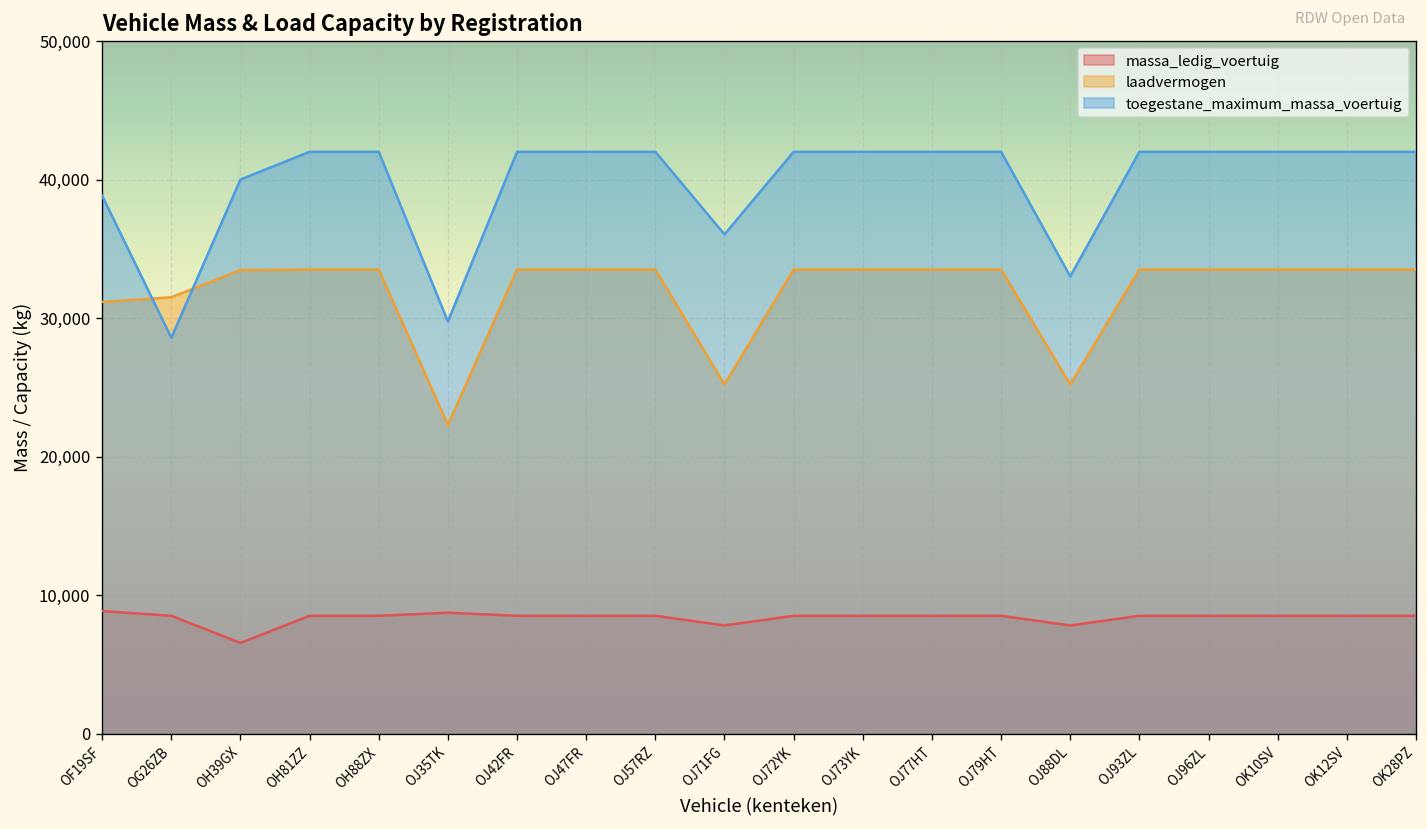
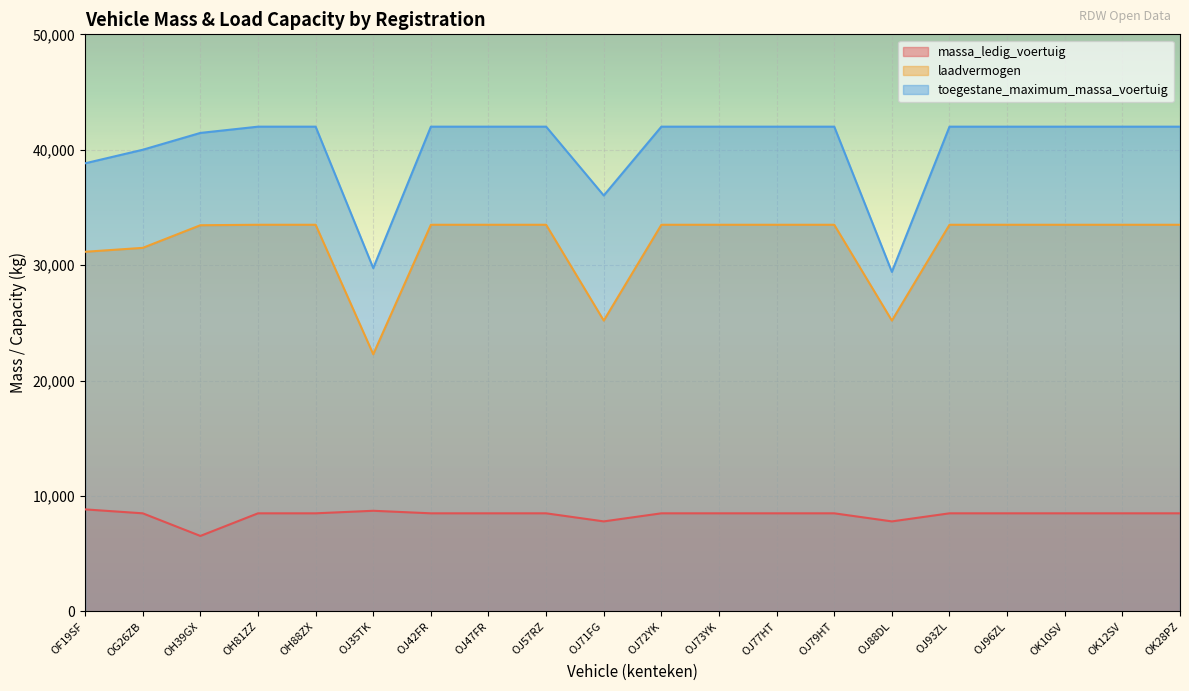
toegestane_maximum_massa_voertuig, OG26ZB: 28,600 -> 40,000
toegestane_maximum_massa_voertuig, OH39GX: 40,000 -> 41,500
toegestane_maximum_massa_voertuig, OJ88DL: 33,000 -> 29,400
